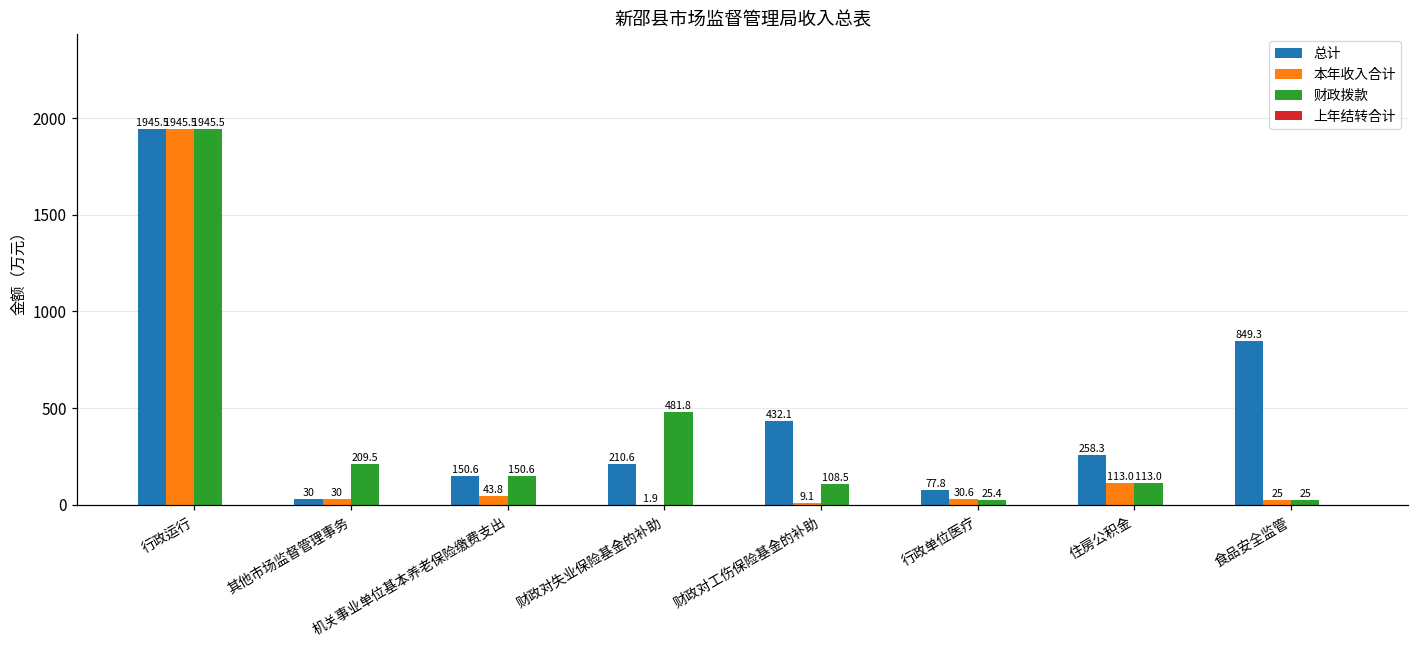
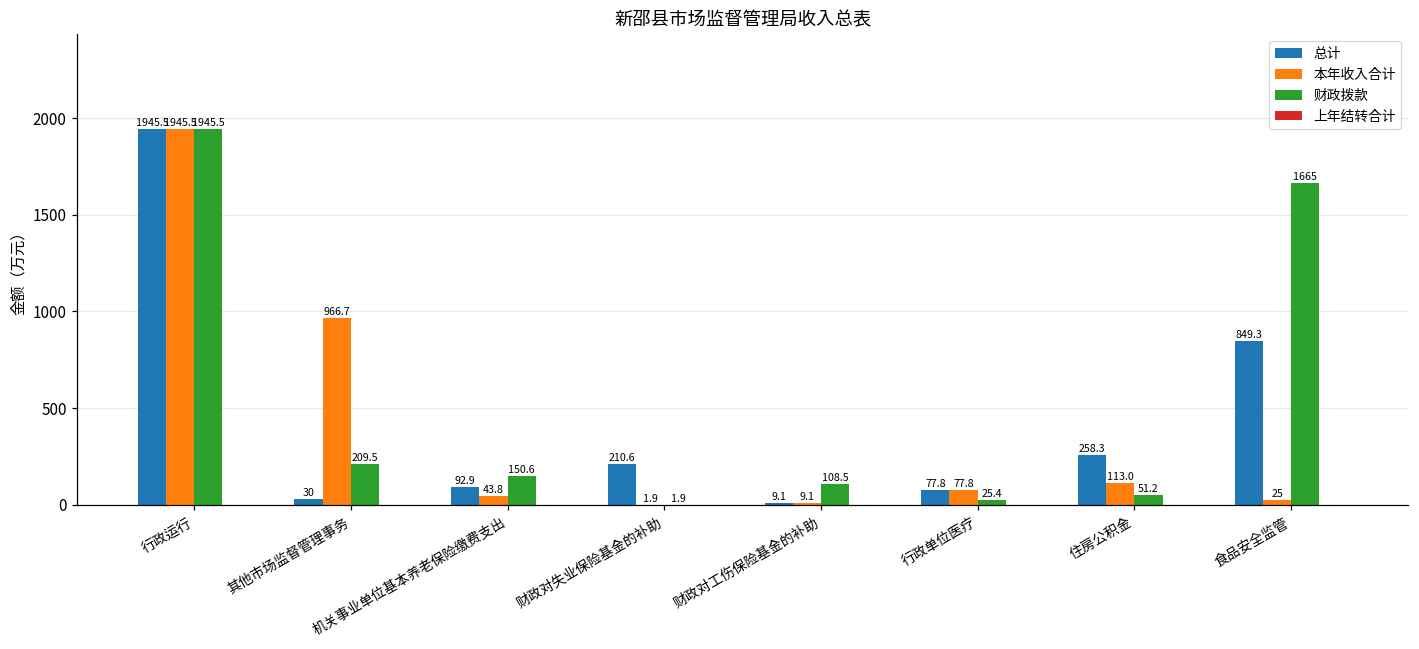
本年收入合计, 其他市场监督管理事务: 30 -> 966.7
总计, 机关事业单位基本养老保险缴费支出: 150.6 -> 92.9
财政拨款, 财政对失业保险基金的补助: 481.8 -> 1.9
总计, 财政对工伤保险基金的补助: 432.1 -> 9.1
本年收入合计, 行政单位医疗: 30.6 -> 77.8
财政拨款, 住房公积金: 113.0 -> 51.2
财政拨款, 食品安全监管: 25 -> 1665
